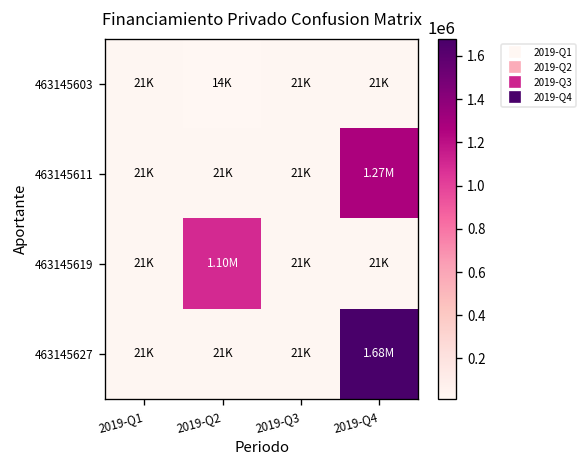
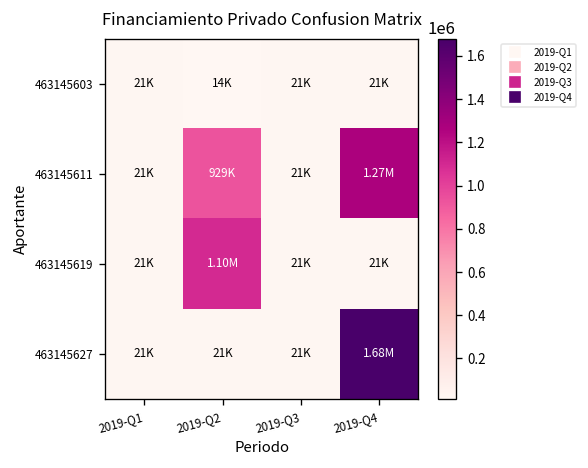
463145611, 2019-Q2: 21K -> 929K
